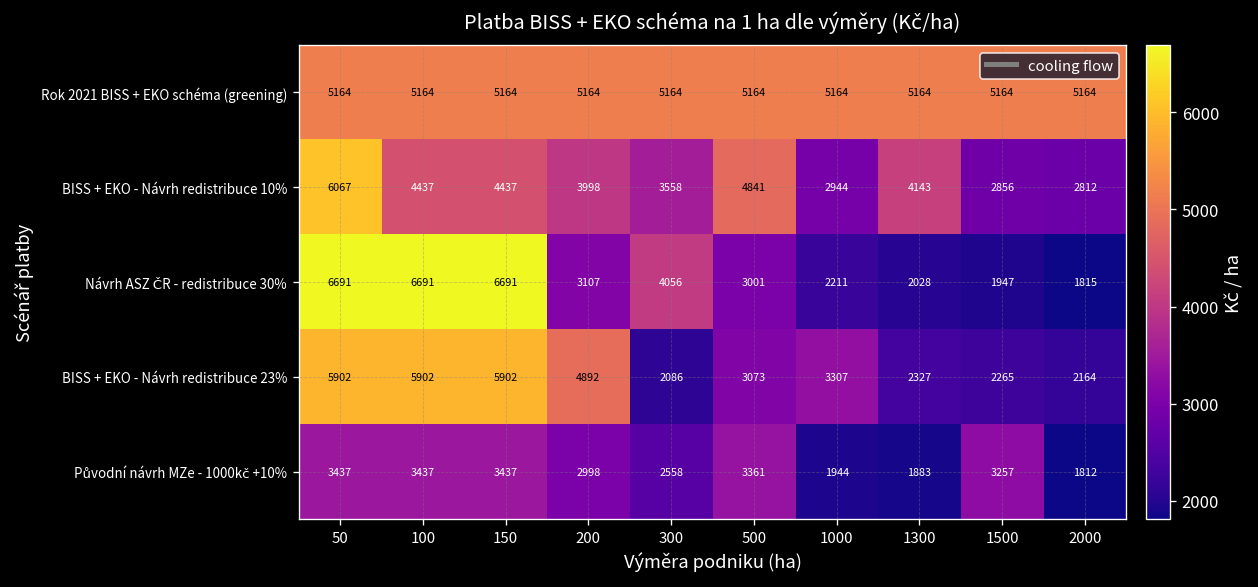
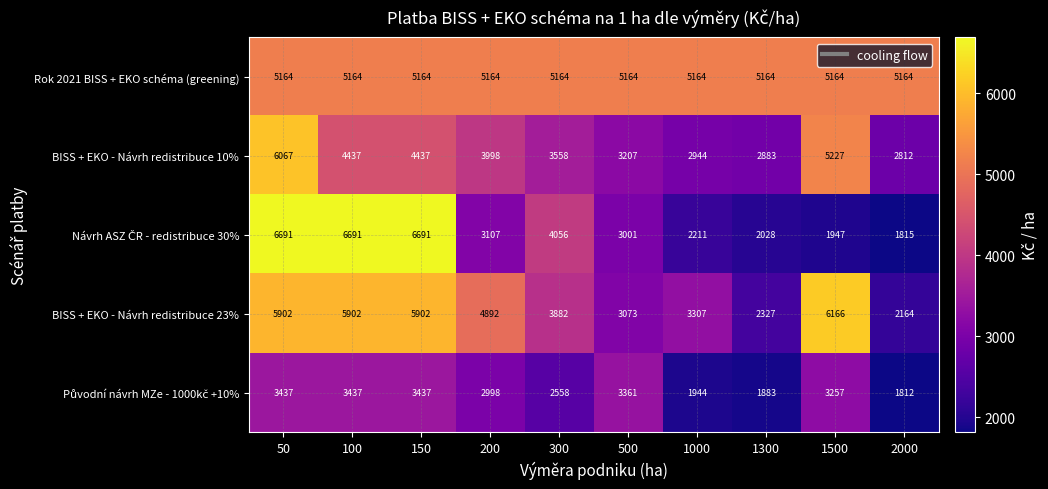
BISS + EKO - Návrh redistribuce 10%, 500: 4841 -> 3207
BISS + EKO - Návrh redistribuce 10%, 1300: 4143 -> 2883
BISS + EKO - Návrh redistribuce 10%, 1500: 2856 -> 5227
BISS + EKO - Návrh redistribuce 23%, 300: 2086 -> 3882
BISS + EKO - Návrh redistribuce 23%, 1500: 2265 -> 6166
